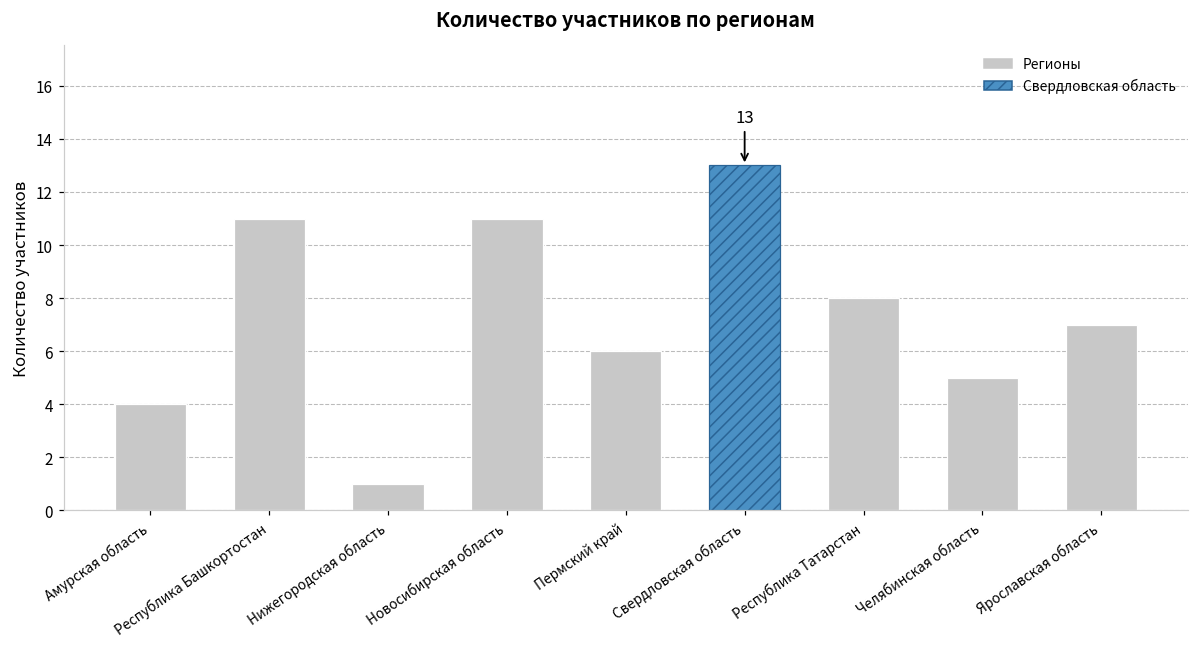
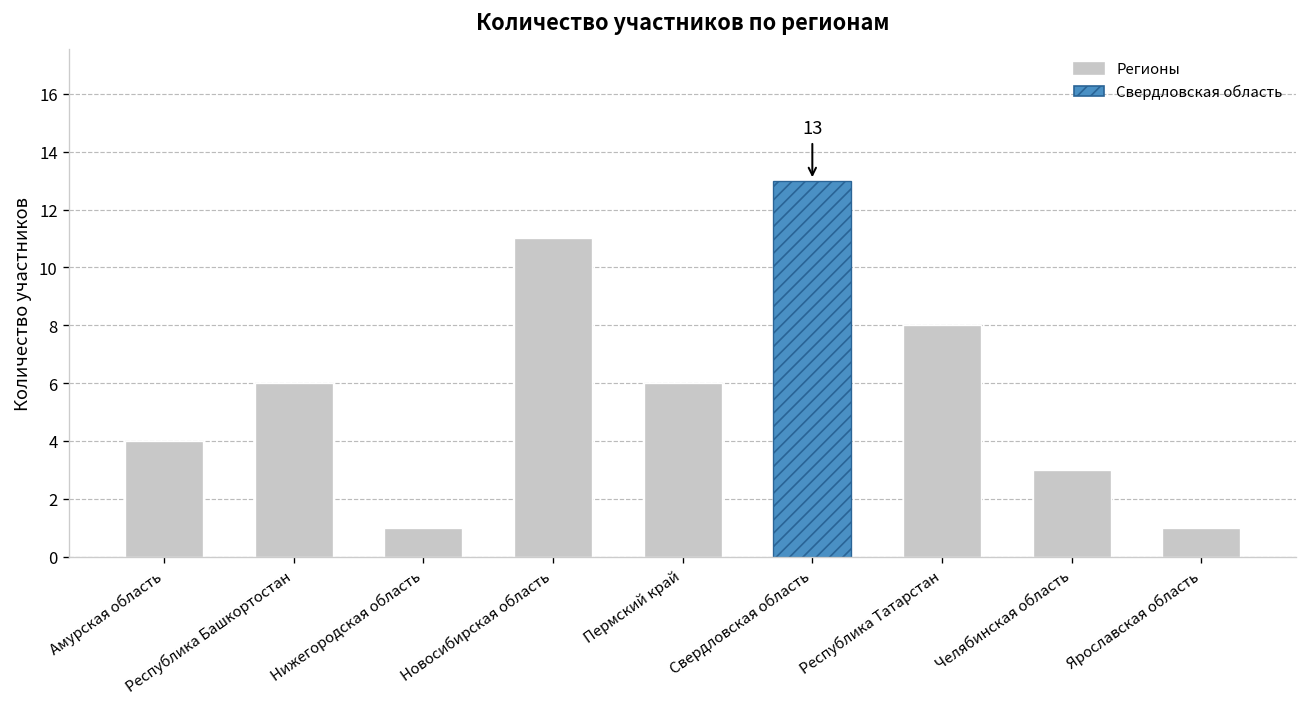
Республика Башкортостан: 11 -> 6
Челябинская область: 5 -> 3
Ярославская область: 7 -> 1
